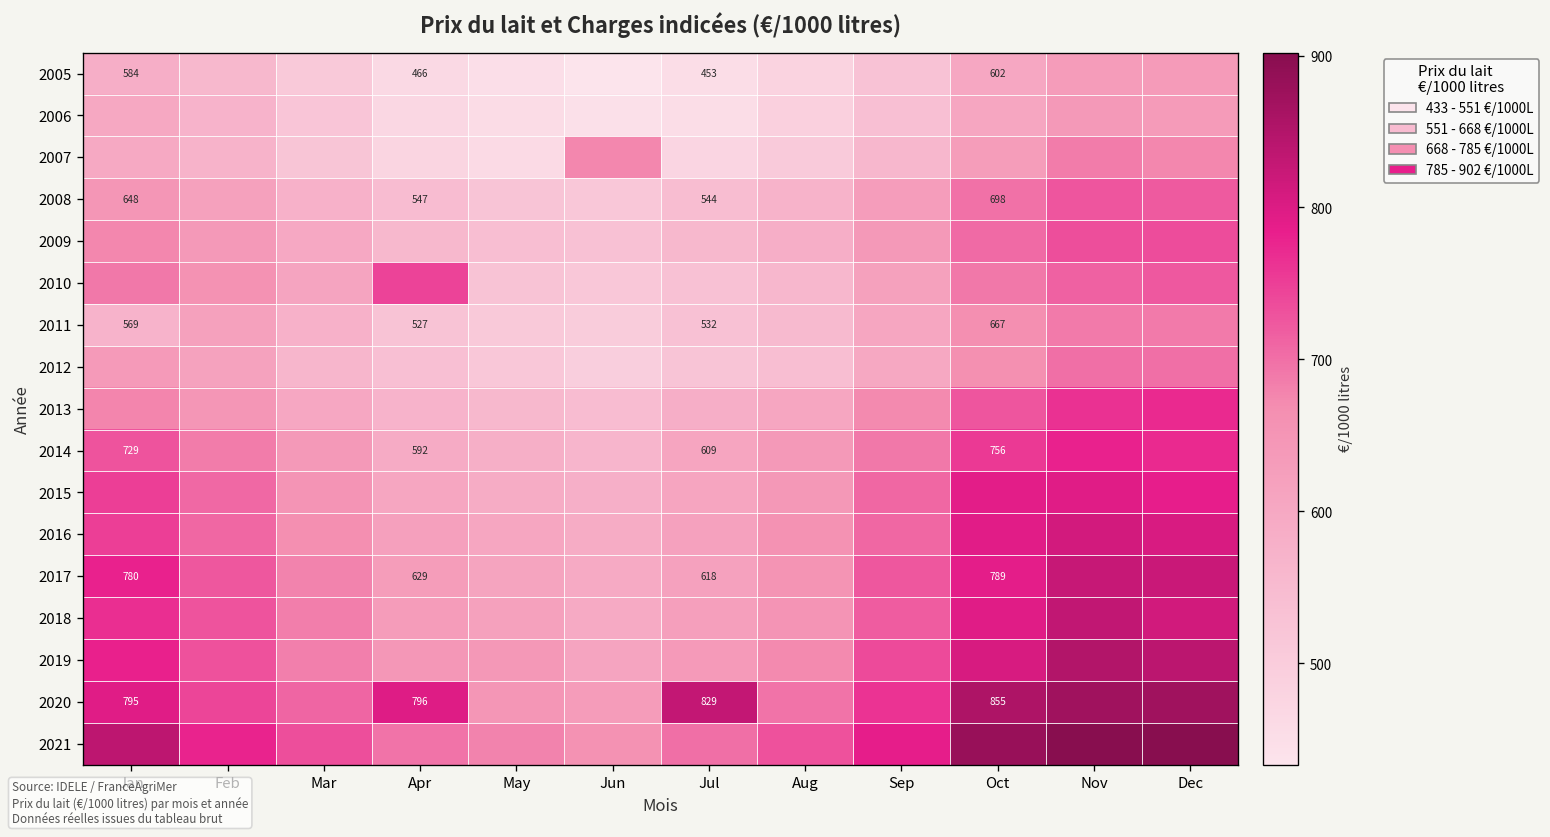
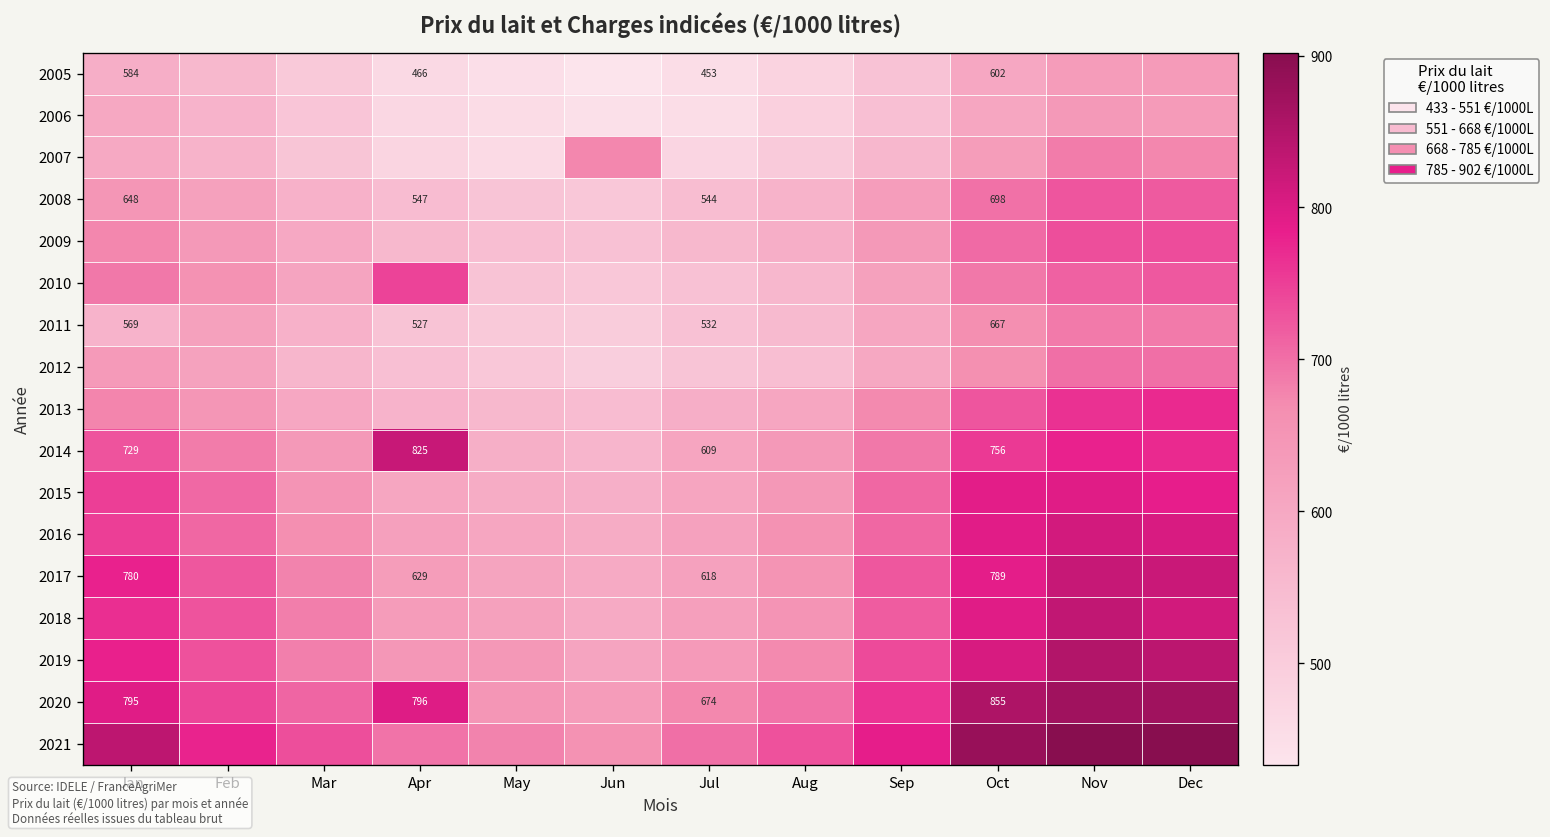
2014, Apr: 592 -> 825
2020, Jul: 829 -> 674
